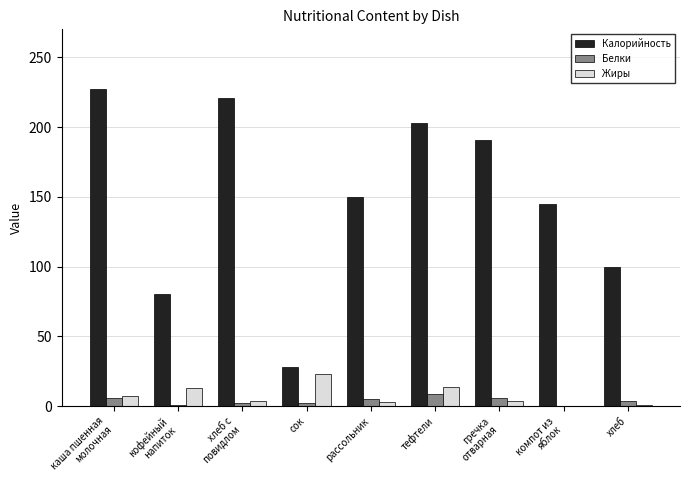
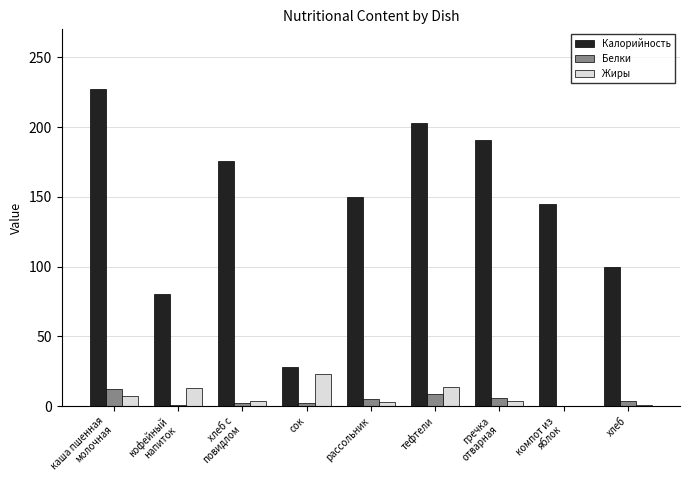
Белки, каша пшенная молочная: 6 -> 12
Калорийность, хлеб с повидлом: 221 -> 176
